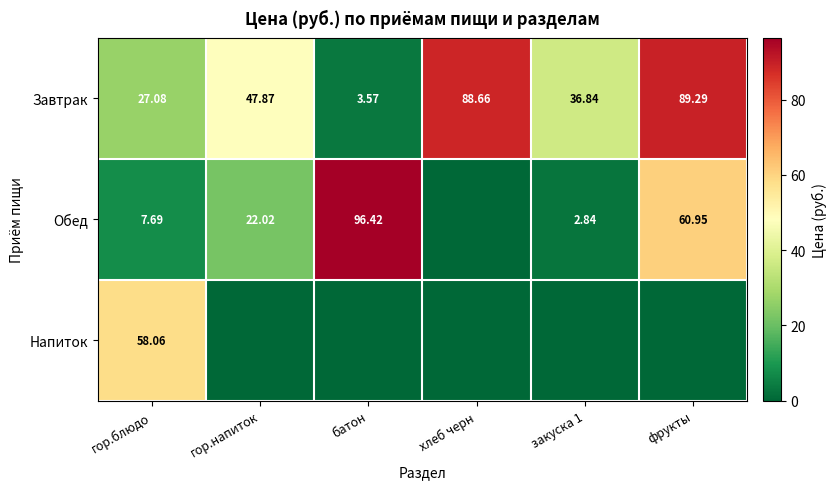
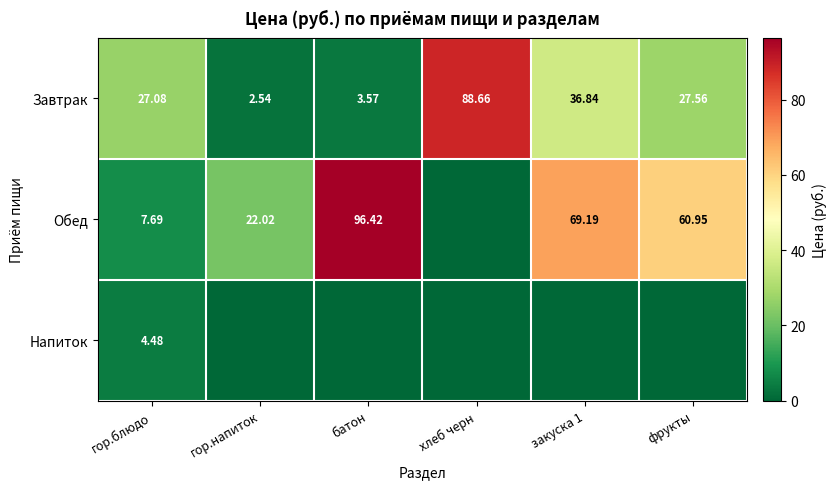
Завтрак, гор.напиток: 47.87 -> 2.54
Завтрак, фрукты: 89.29 -> 27.56
Обед, закуска 1: 2.84 -> 69.19
Напиток, гор.блюдо: 58.06 -> 4.48
